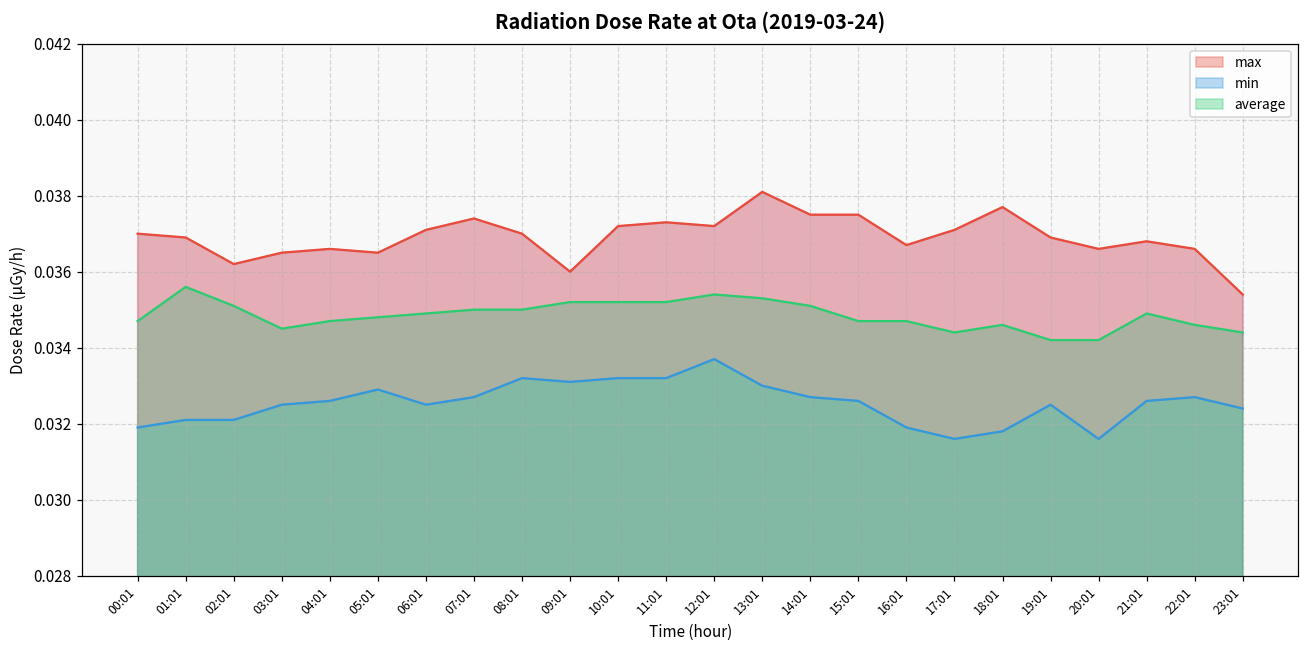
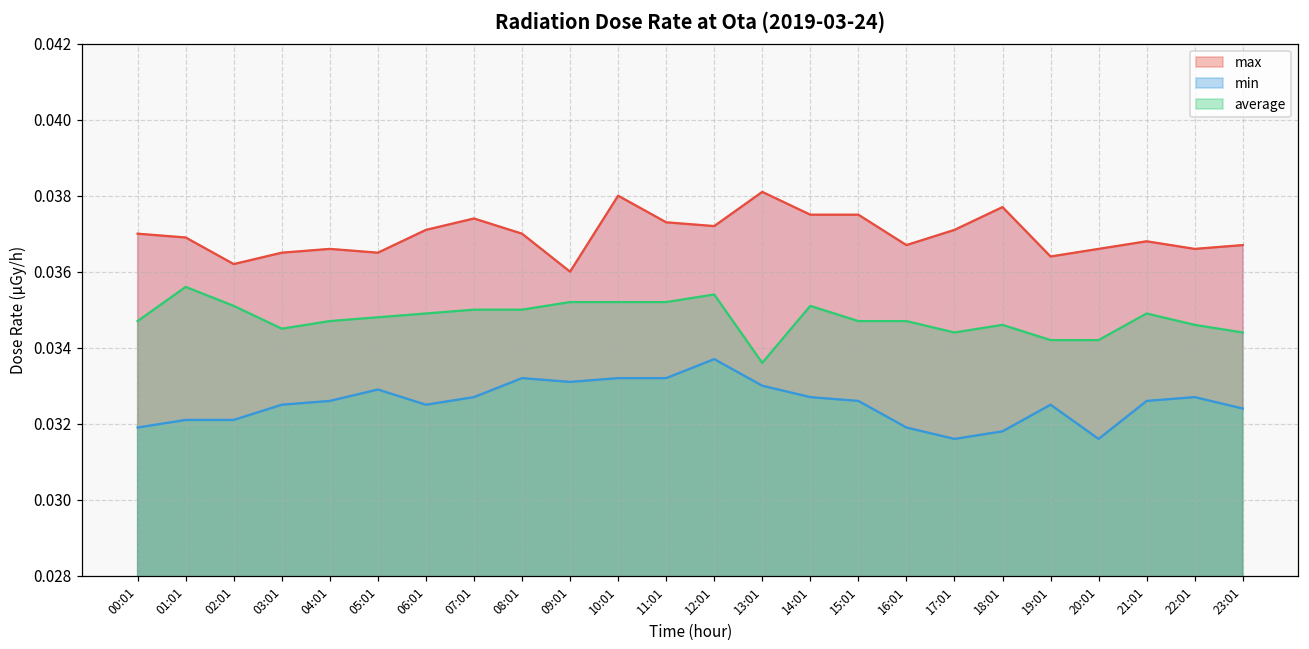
max, 10:01: 0.0372 -> 0.0380
average, 13:01: 0.0353 -> 0.0336
max, 19:01: 0.0369 -> 0.0364
max, 23:01: 0.0354 -> 0.0367
